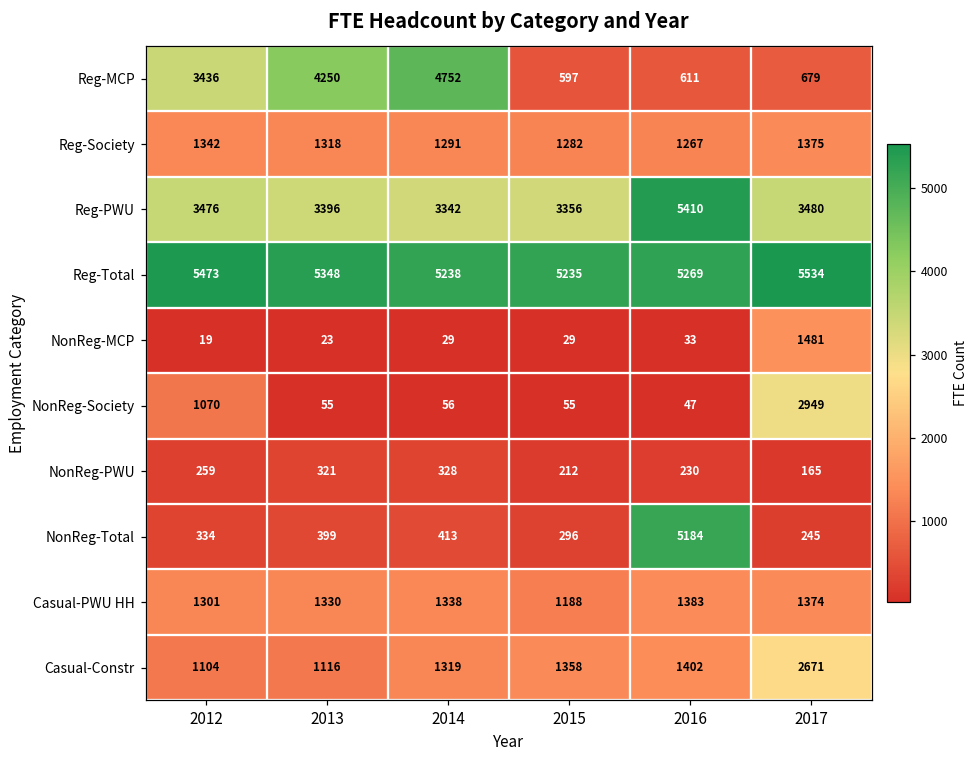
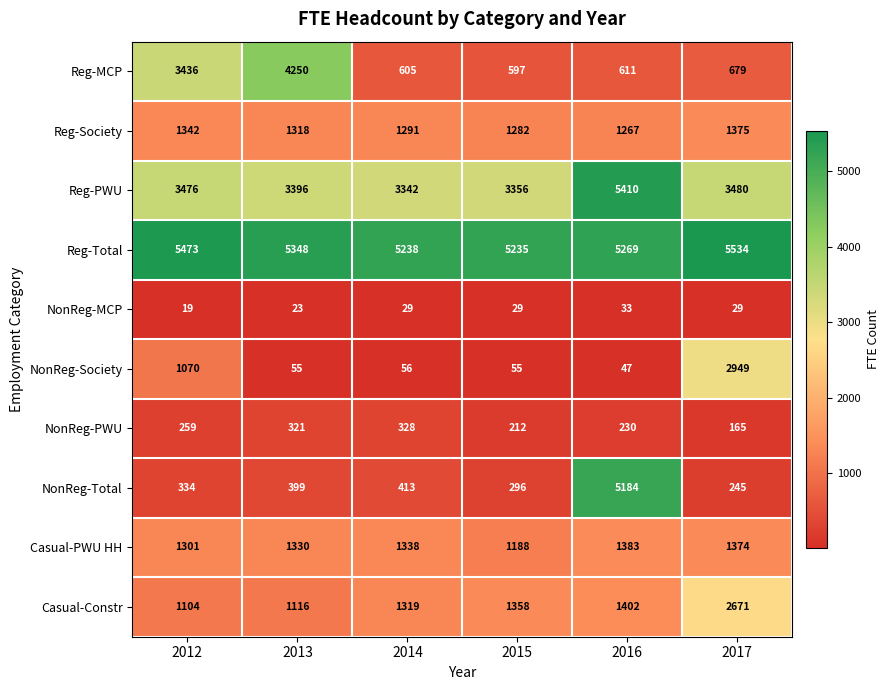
Reg-MCP, 2014: 4752 -> 605
NonReg-MCP, 2017: 1481 -> 29
